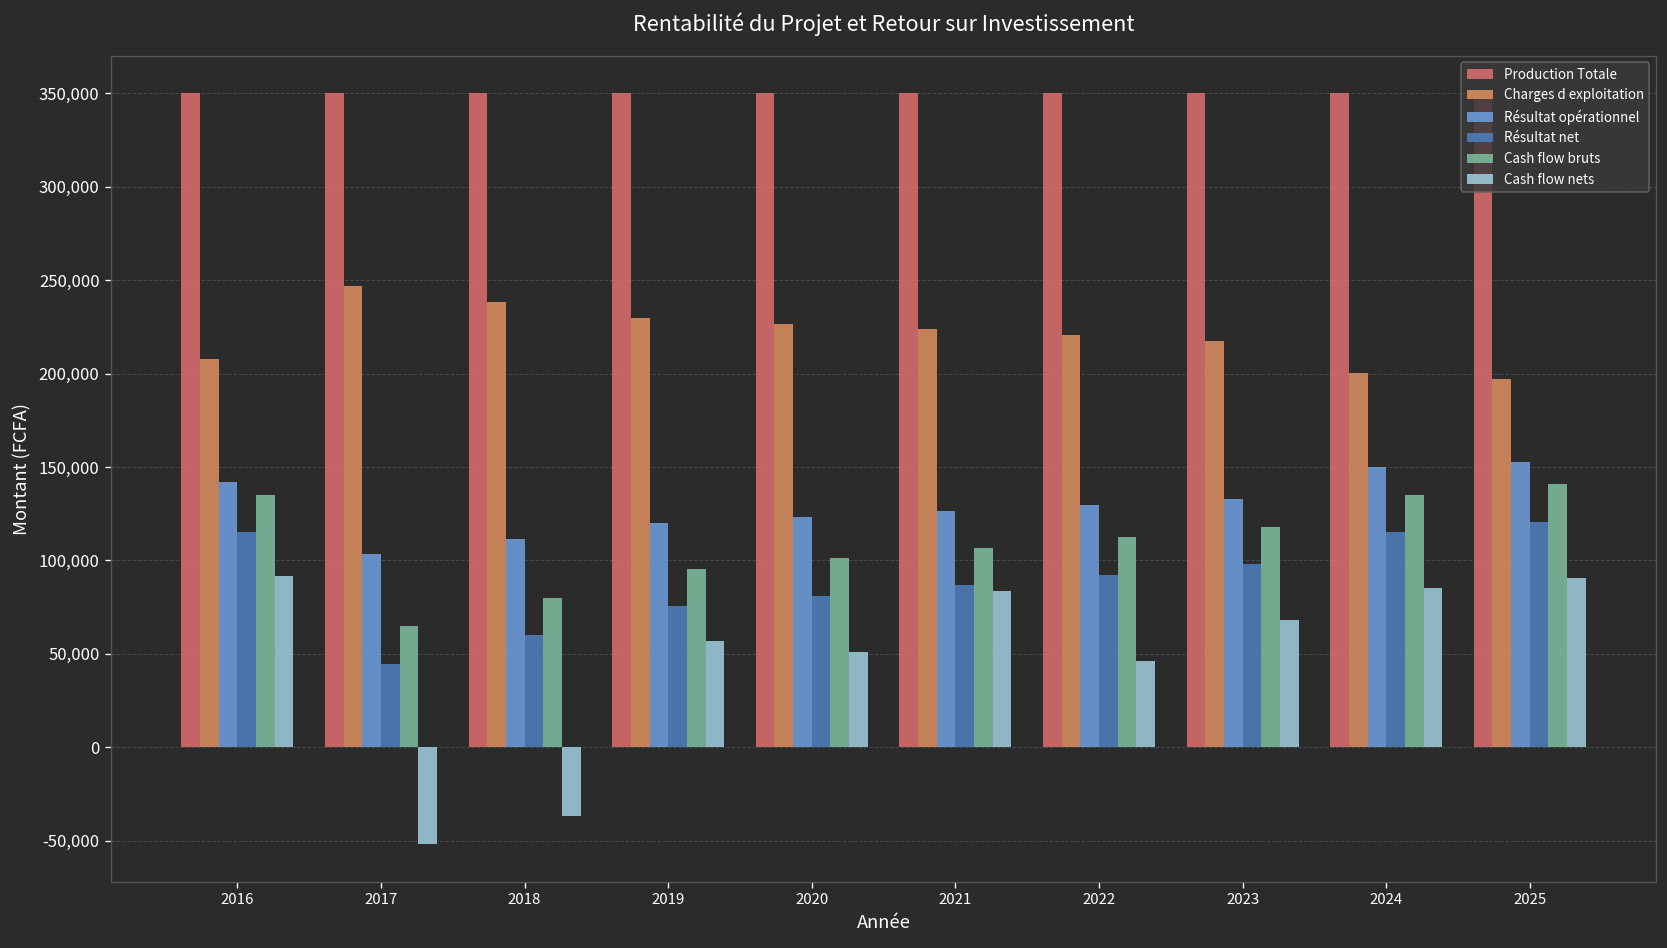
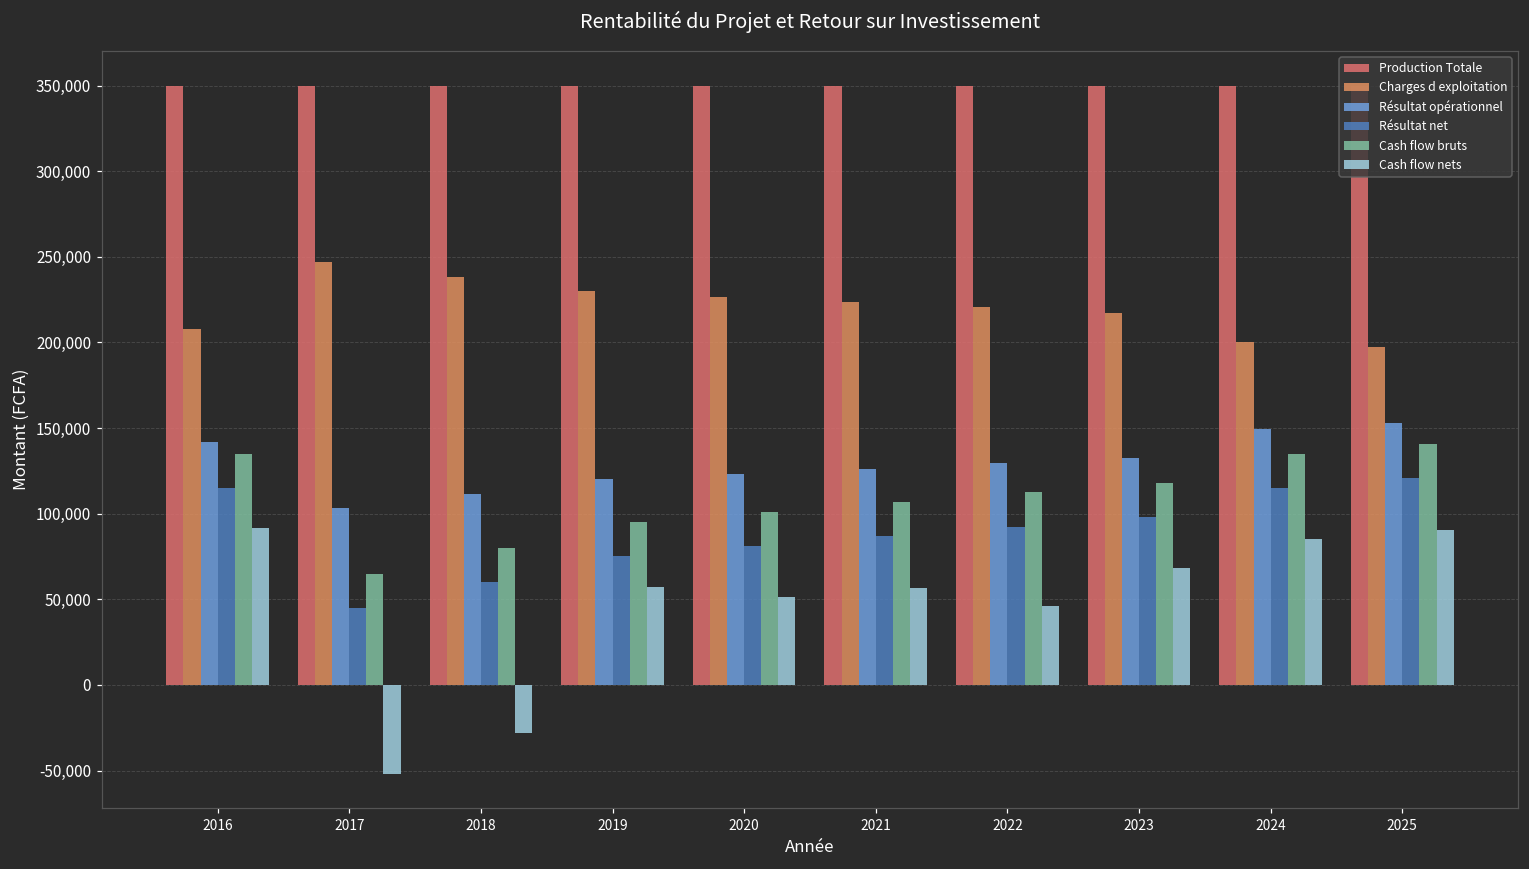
Cash flow nets, 2018: -37,000 -> -28,000
Cash flow nets, 2021: 83,000 -> 57,000
